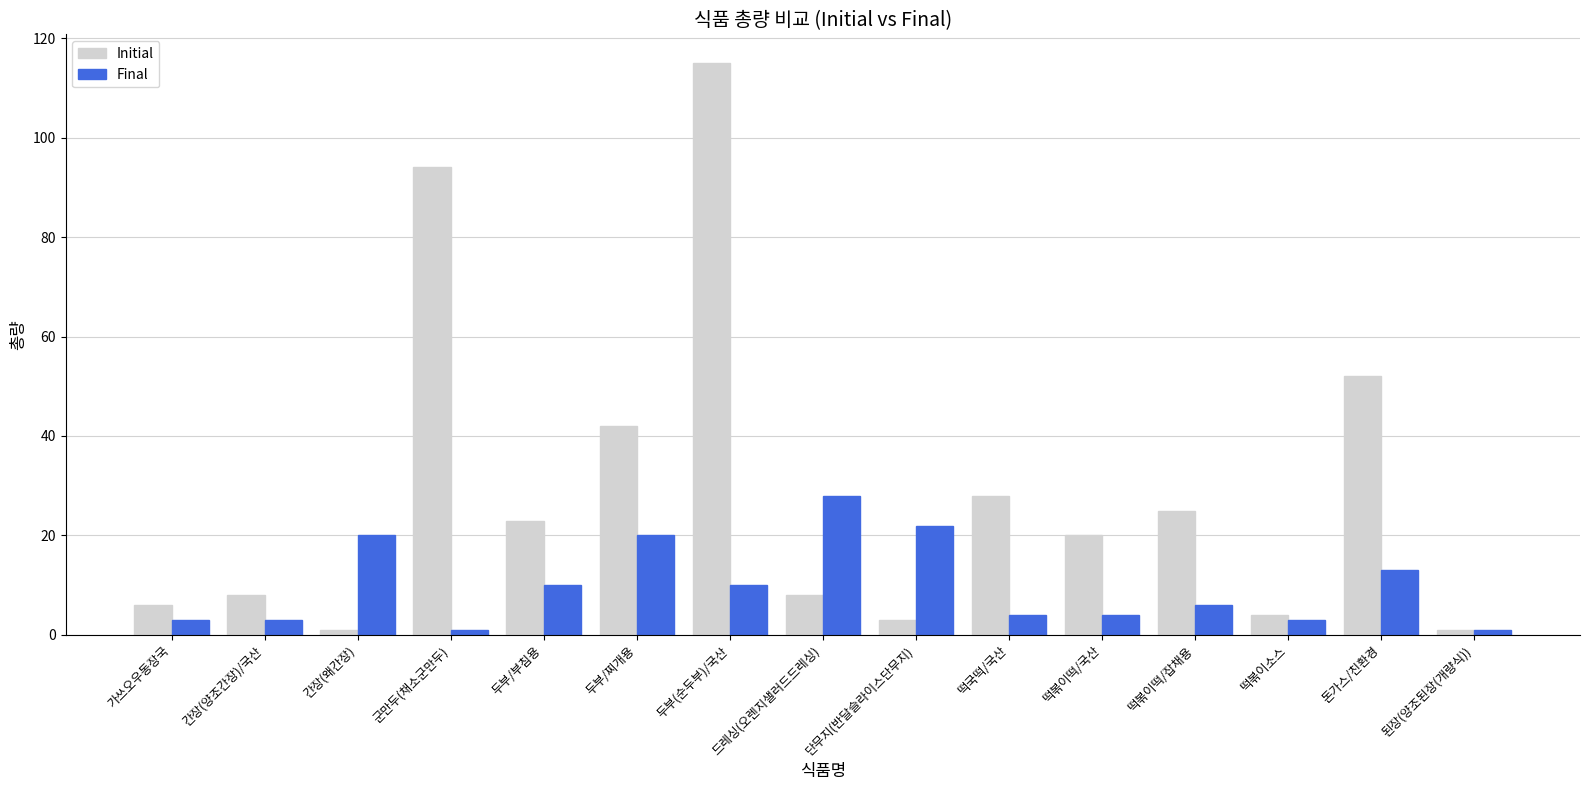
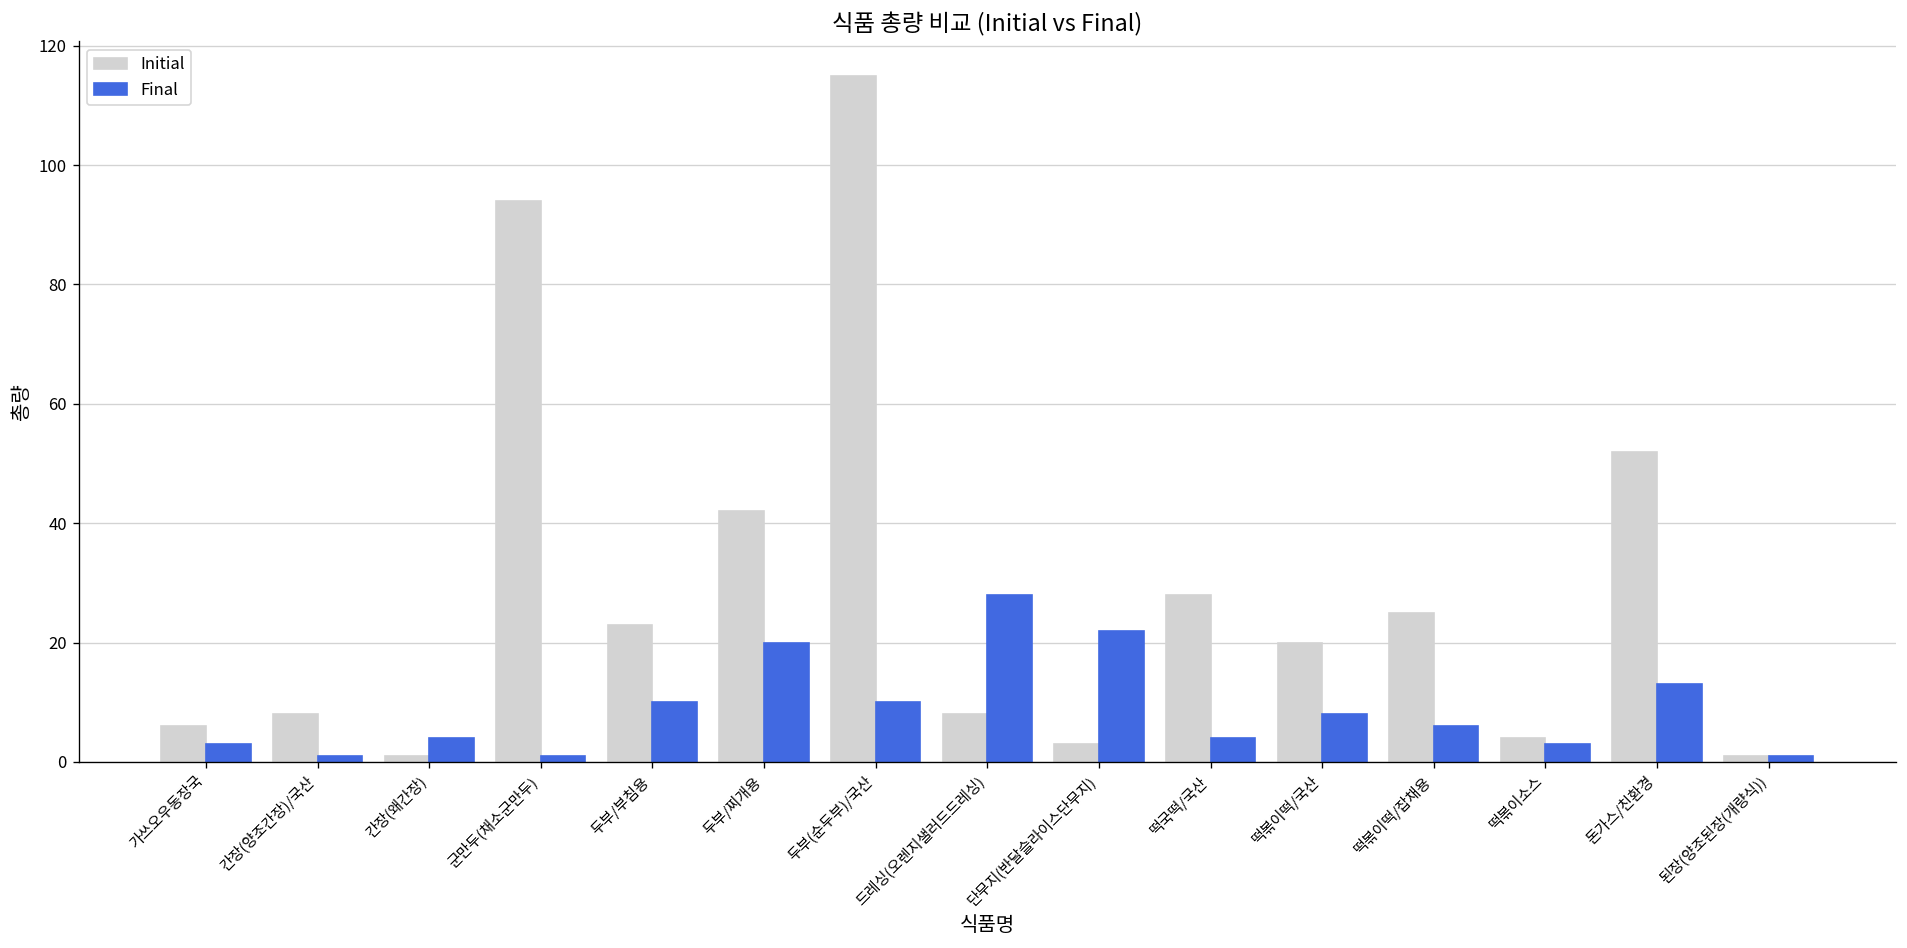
Final, 간장(양조간장)/국산: 3 -> 1
Final, 간장(왜간장): 20 -> 4
Final, 떡볶이떡/국산: 4 -> 8
